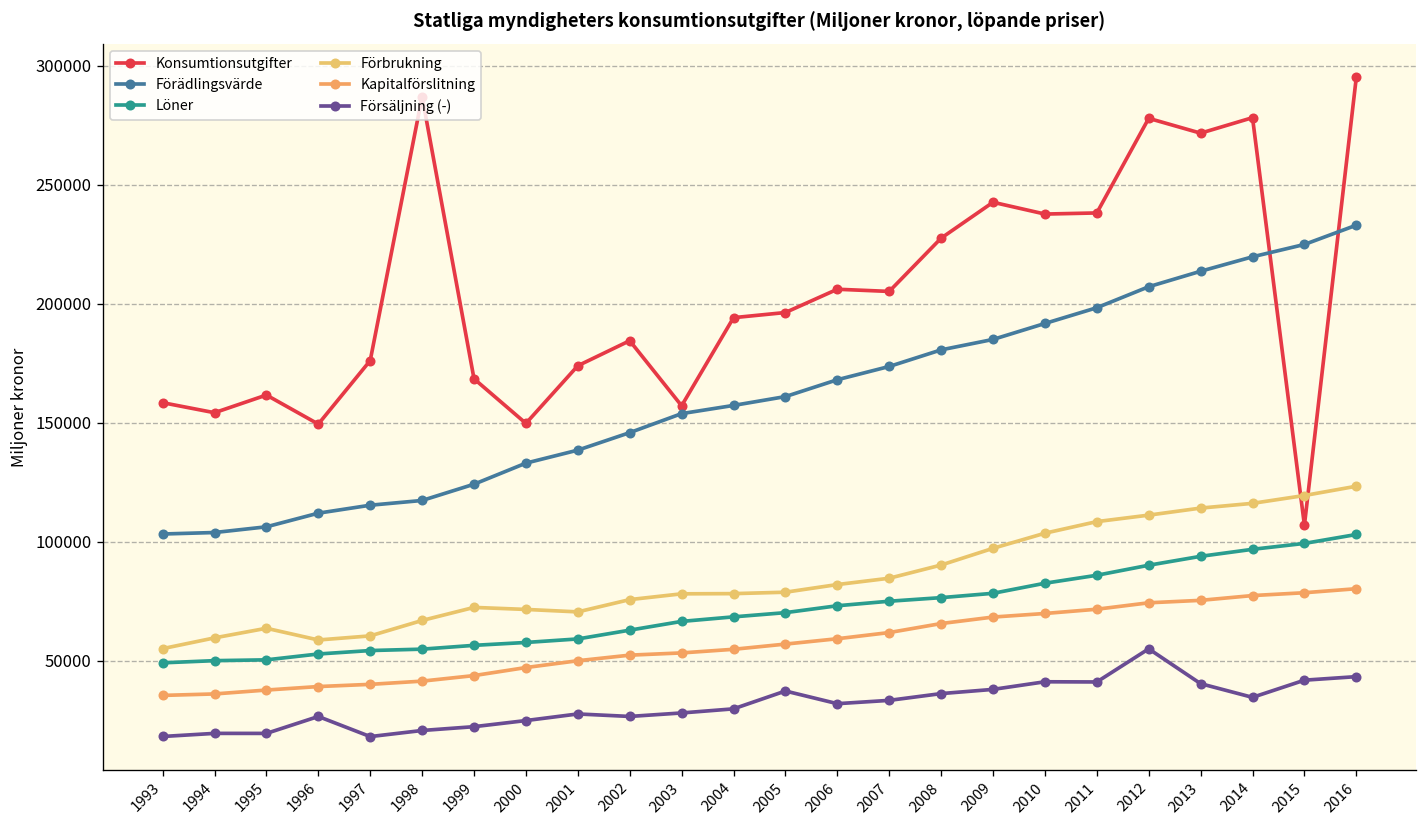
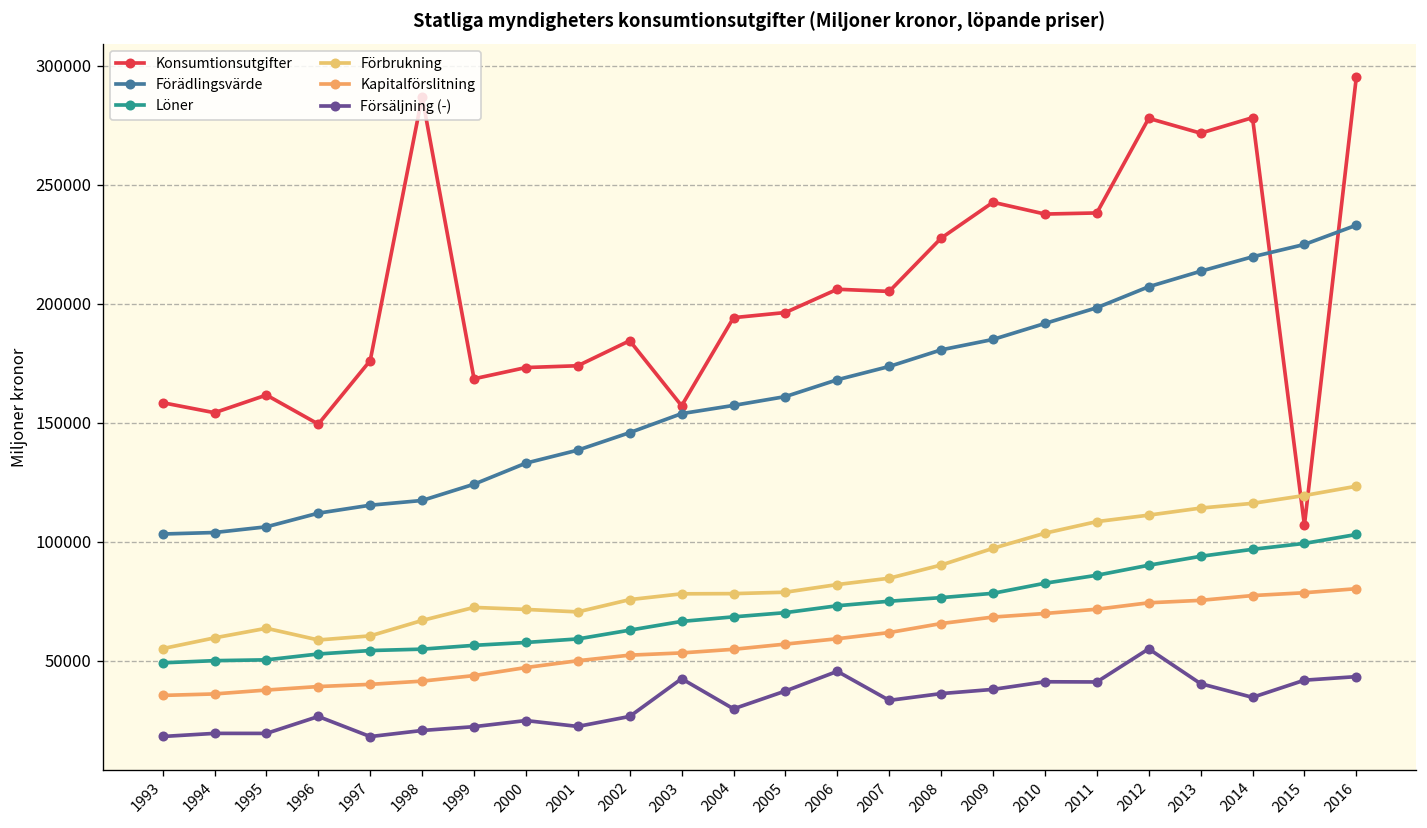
Konsumtionsutgifter, 2000: 150000 -> 173000
Försäljning (-), 2001: 28000 -> 22000
Försäljning (-), 2003: 28000 -> 42000
Försäljning (-), 2006: 32000 -> 46000
